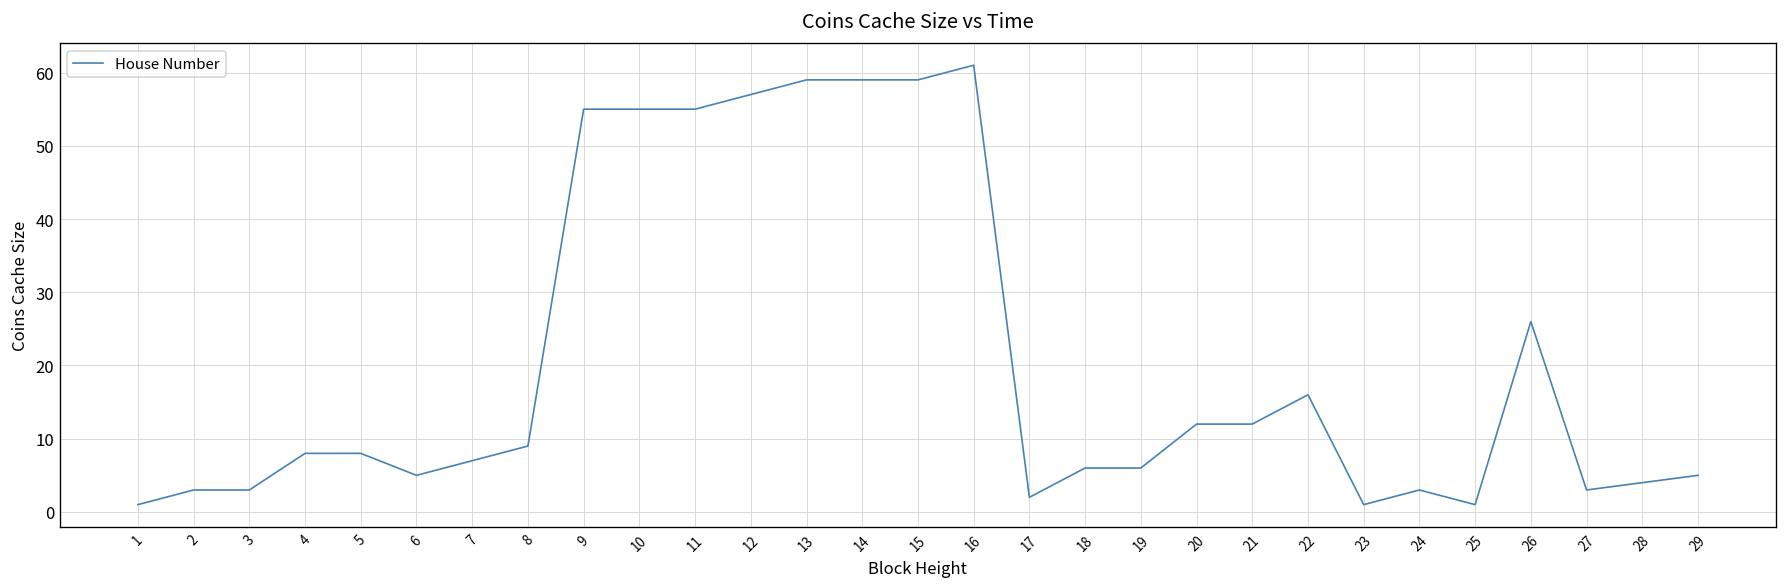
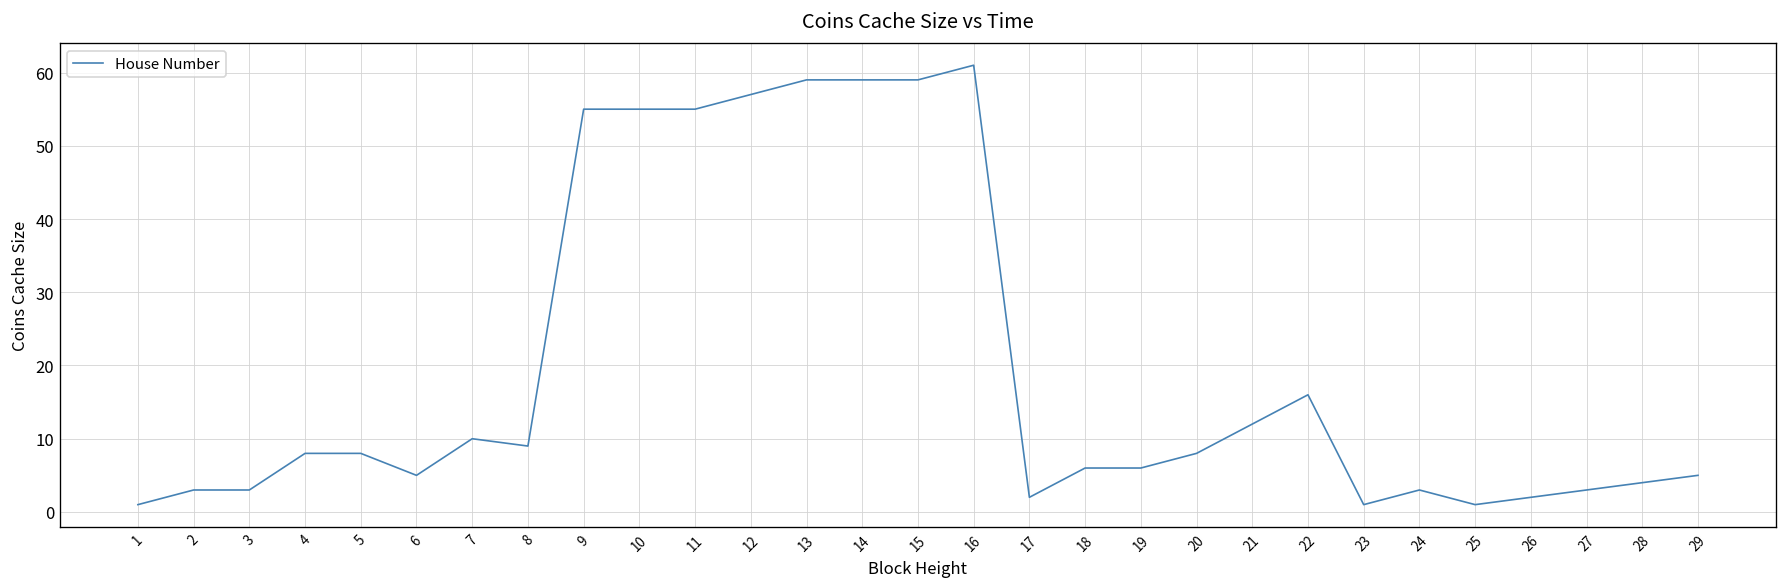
7: 7 -> 10
20: 12 -> 8
26: 26 -> 2
